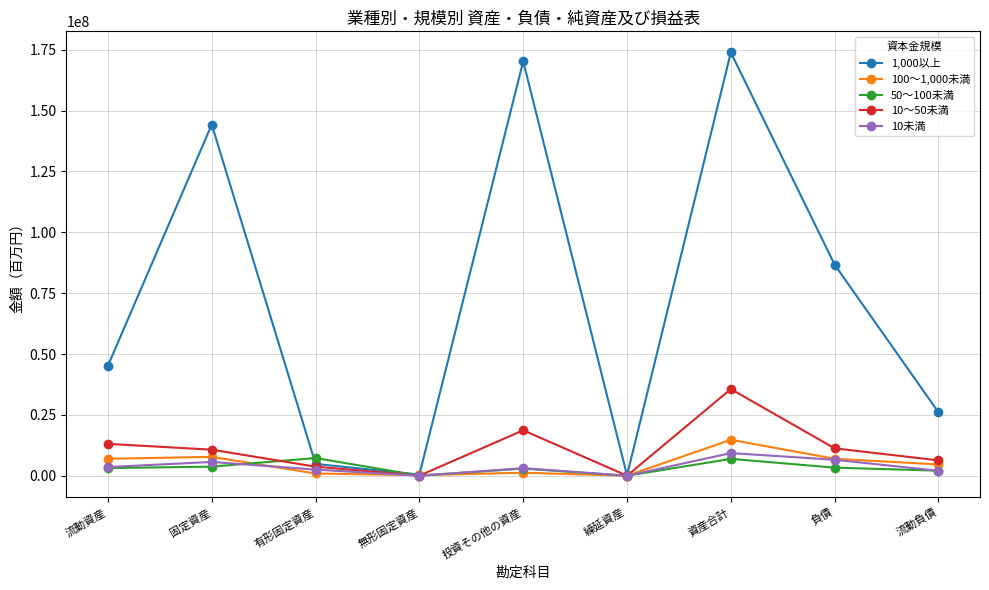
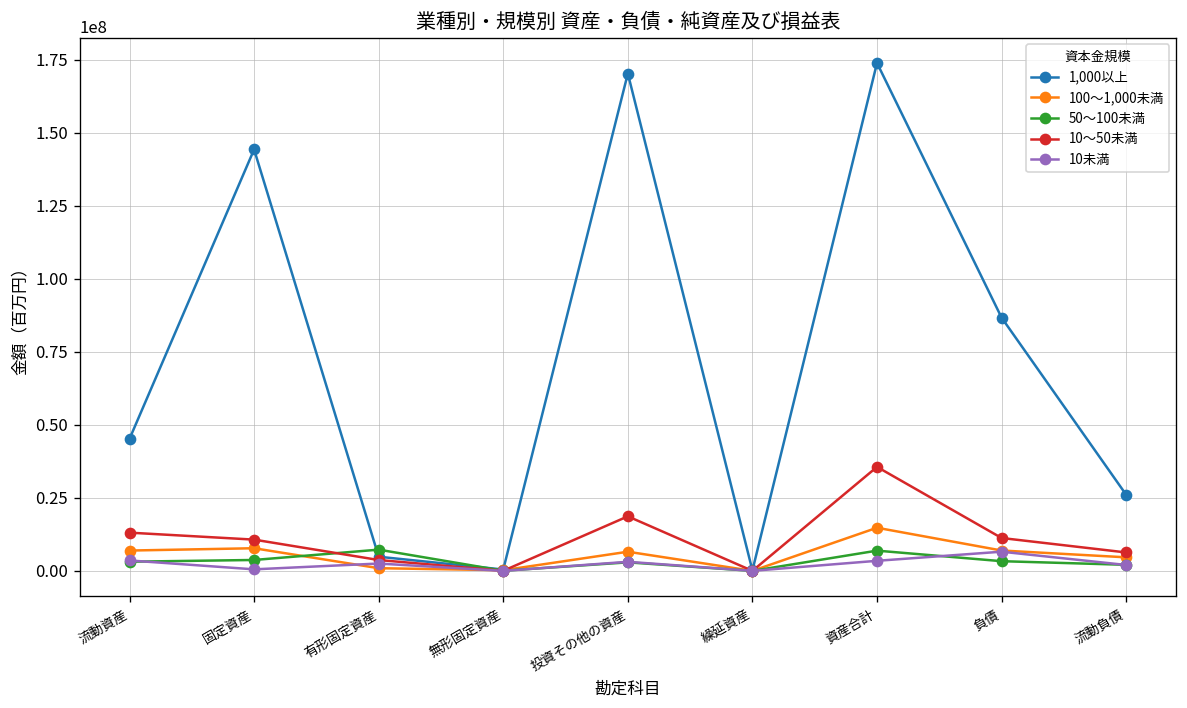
10未満, 固定資産: 6000000 -> 1000000
100～1,000未満, 投資その他の資産: 1000000 -> 7000000
10未満, 資産合計: 9000000 -> 3000000
